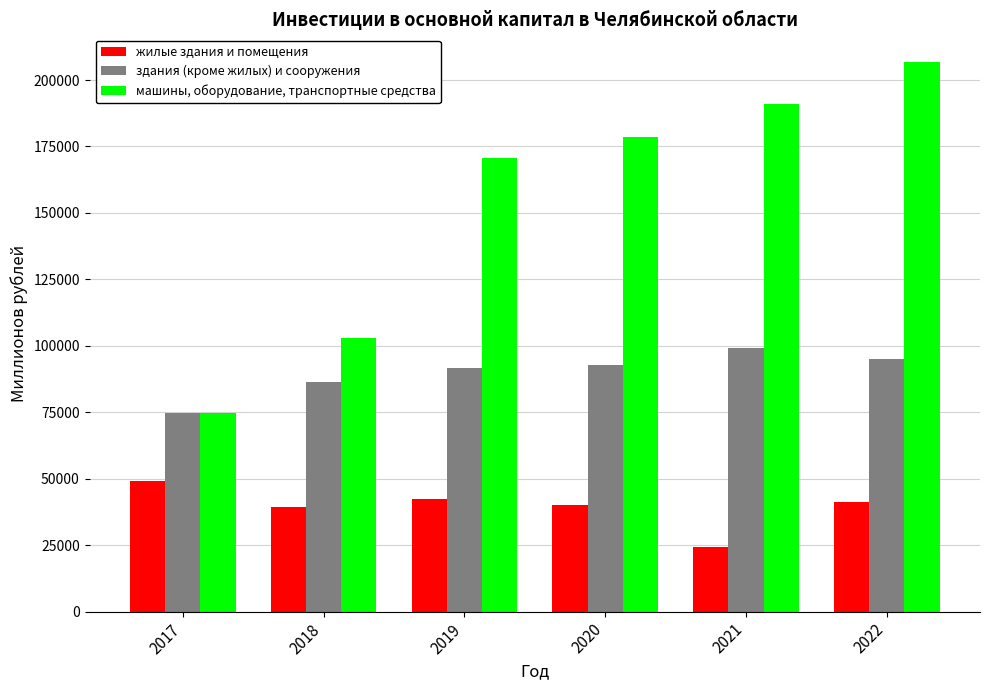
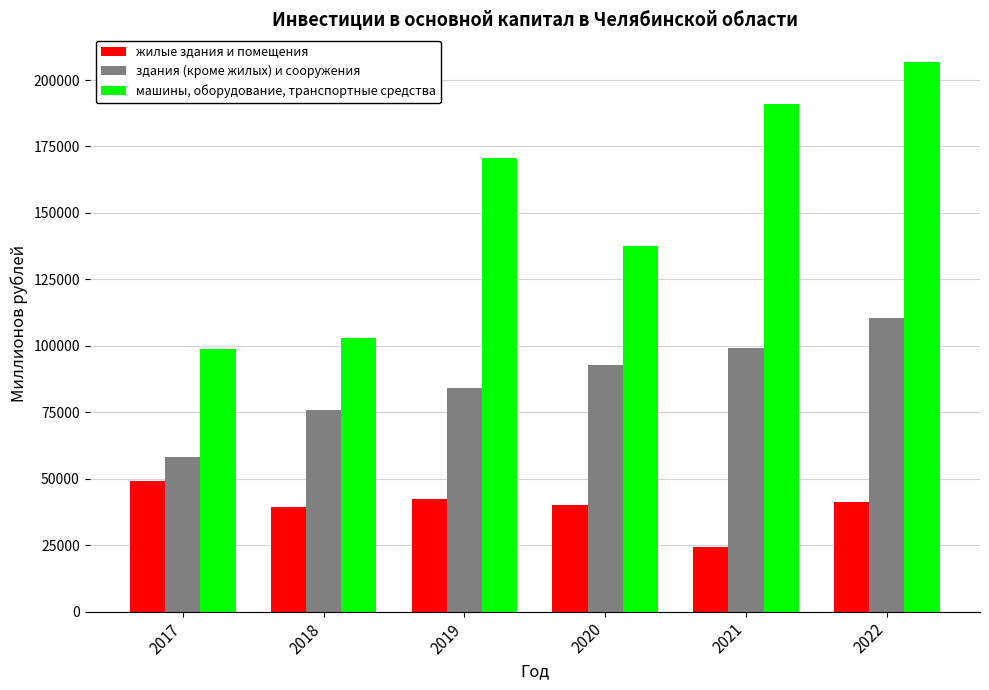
здания (кроме жилых) и сооружения, 2017: 75000 -> 58000
машины, оборудование, транспортные средства, 2017: 75000 -> 99000
здания (кроме жилых) и сооружения, 2018: 86000 -> 76000
здания (кроме жилых) и сооружения, 2019: 92000 -> 84000
машины, оборудование, транспортные средства, 2020: 178000 -> 138000
здания (кроме жилых) и сооружения, 2022: 95000 -> 110000
